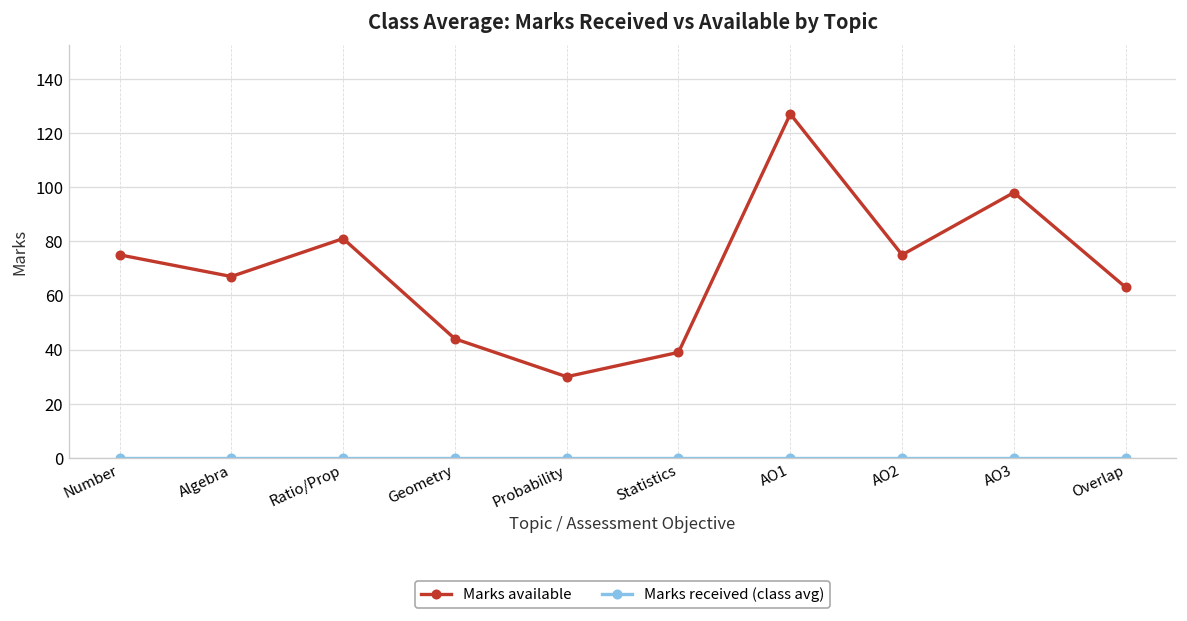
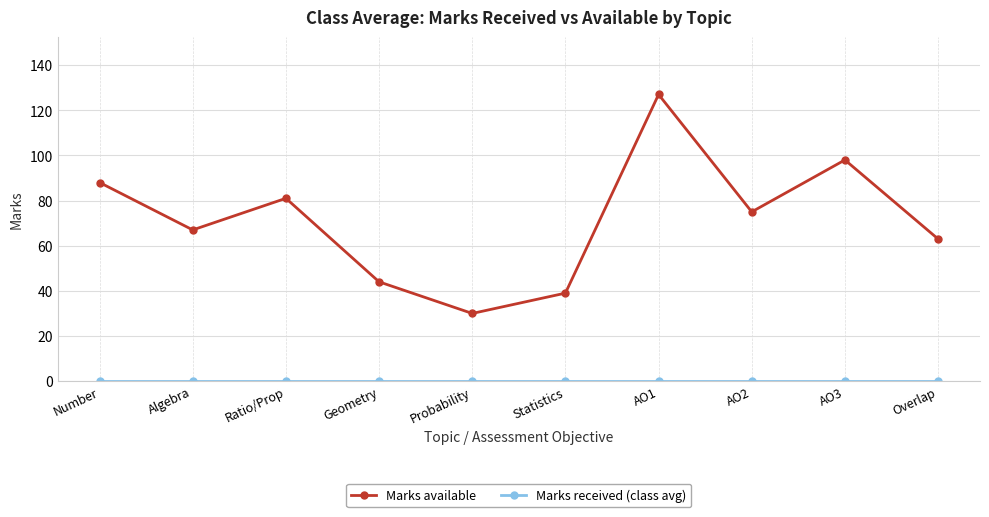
Marks available, Number: 75 -> 88
